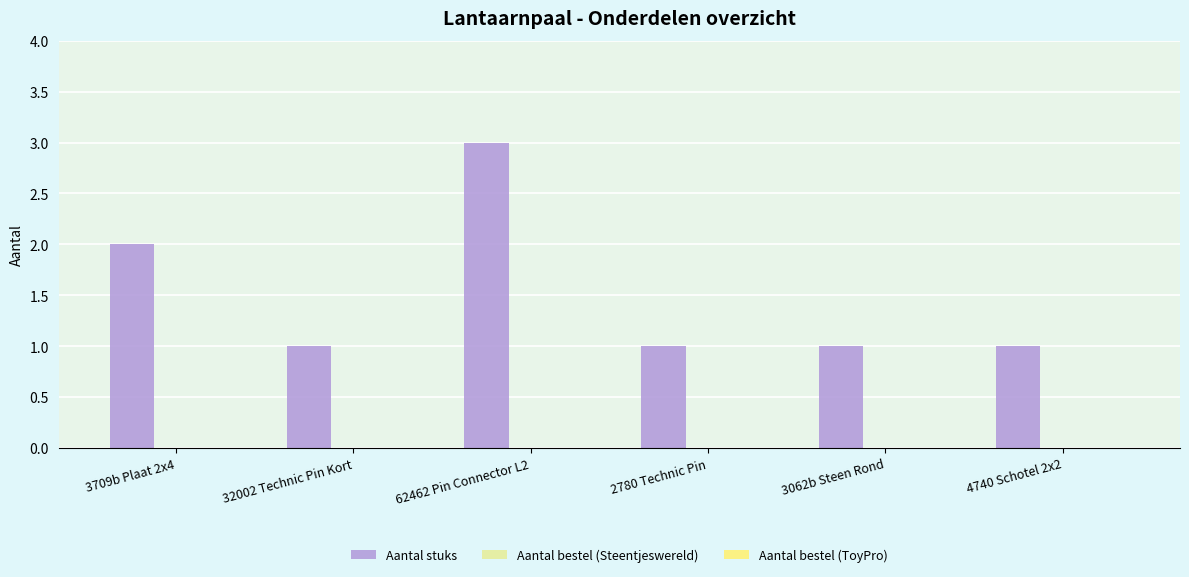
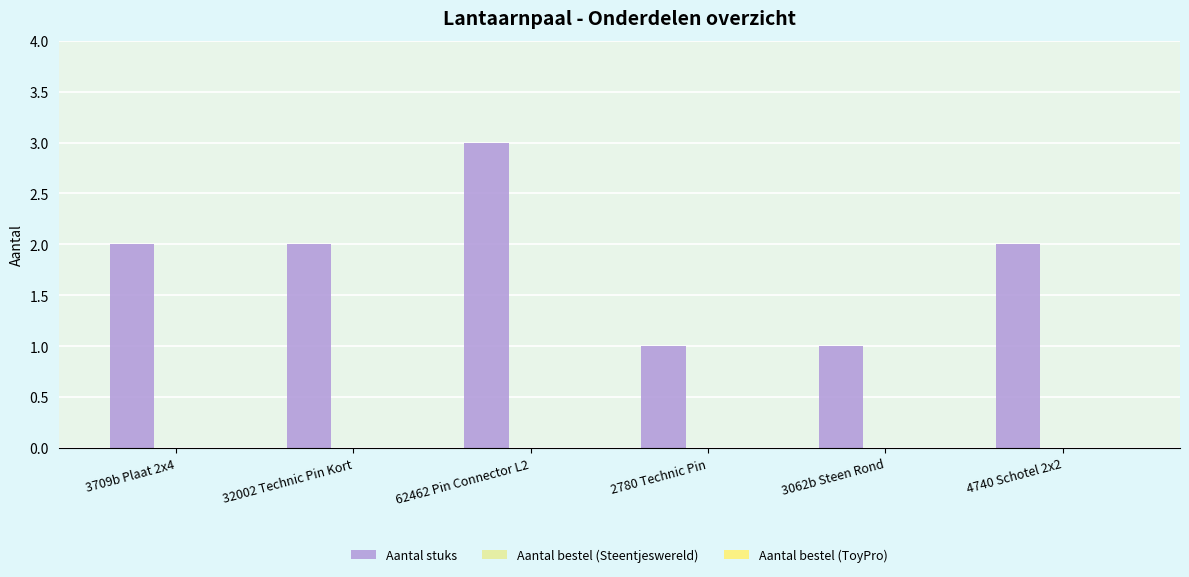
Aantal stuks, 32002 Technic Pin Kort: 1 -> 2
Aantal stuks, 4740 Schotel 2x2: 1 -> 2
